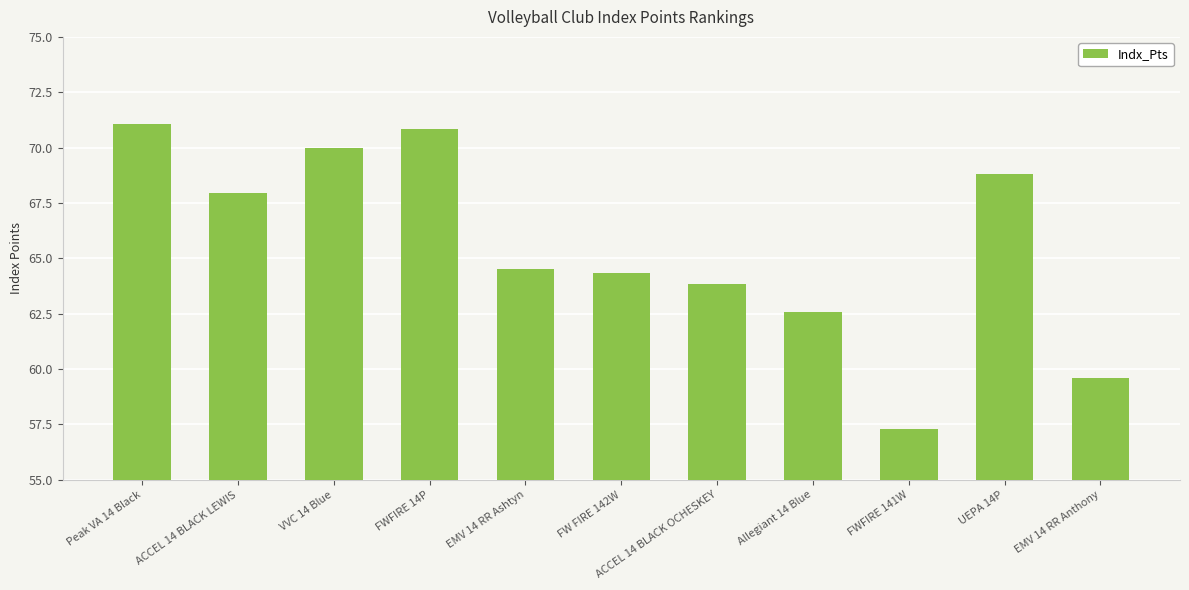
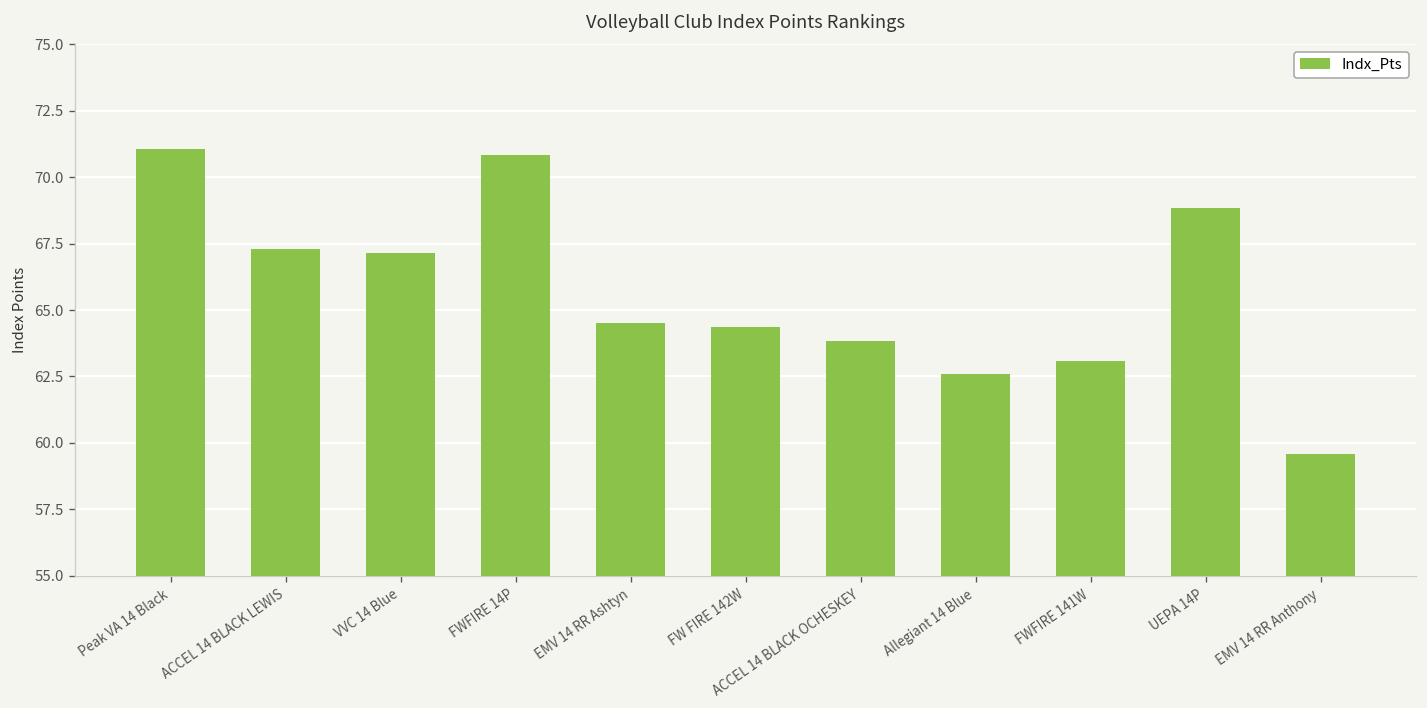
ACCEL 14 BLACK LEWIS: 68.0 -> 67.3
VVC 14 Blue: 70.0 -> 67.1
FWFIRE 141W: 57.3 -> 63.1
